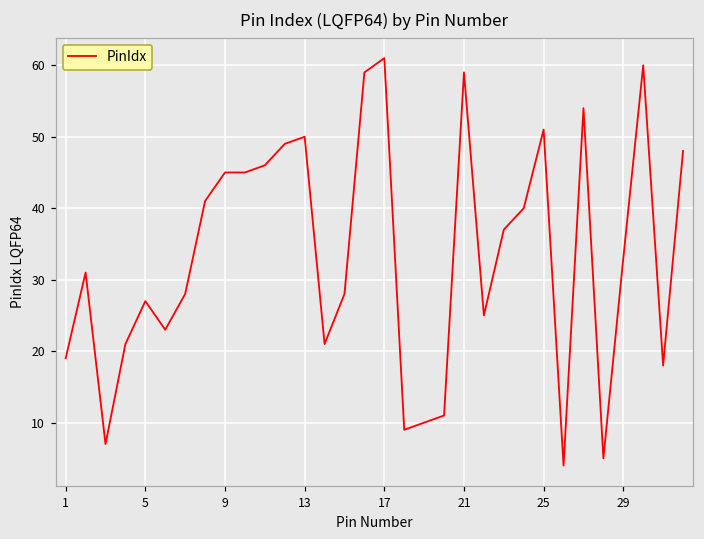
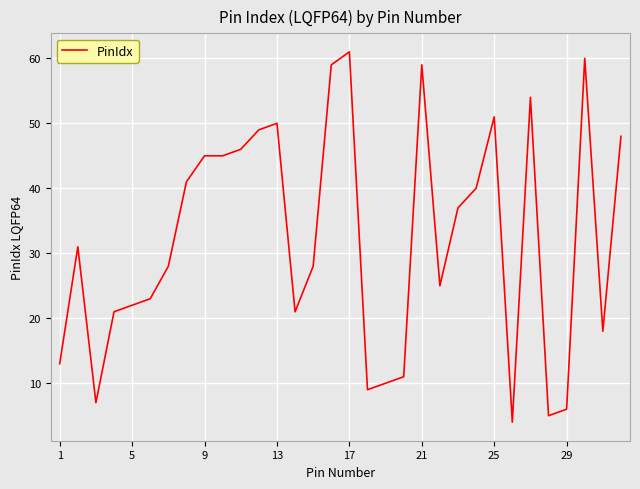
1: 19 -> 13
5: 27 -> 22
29: 33 -> 6
